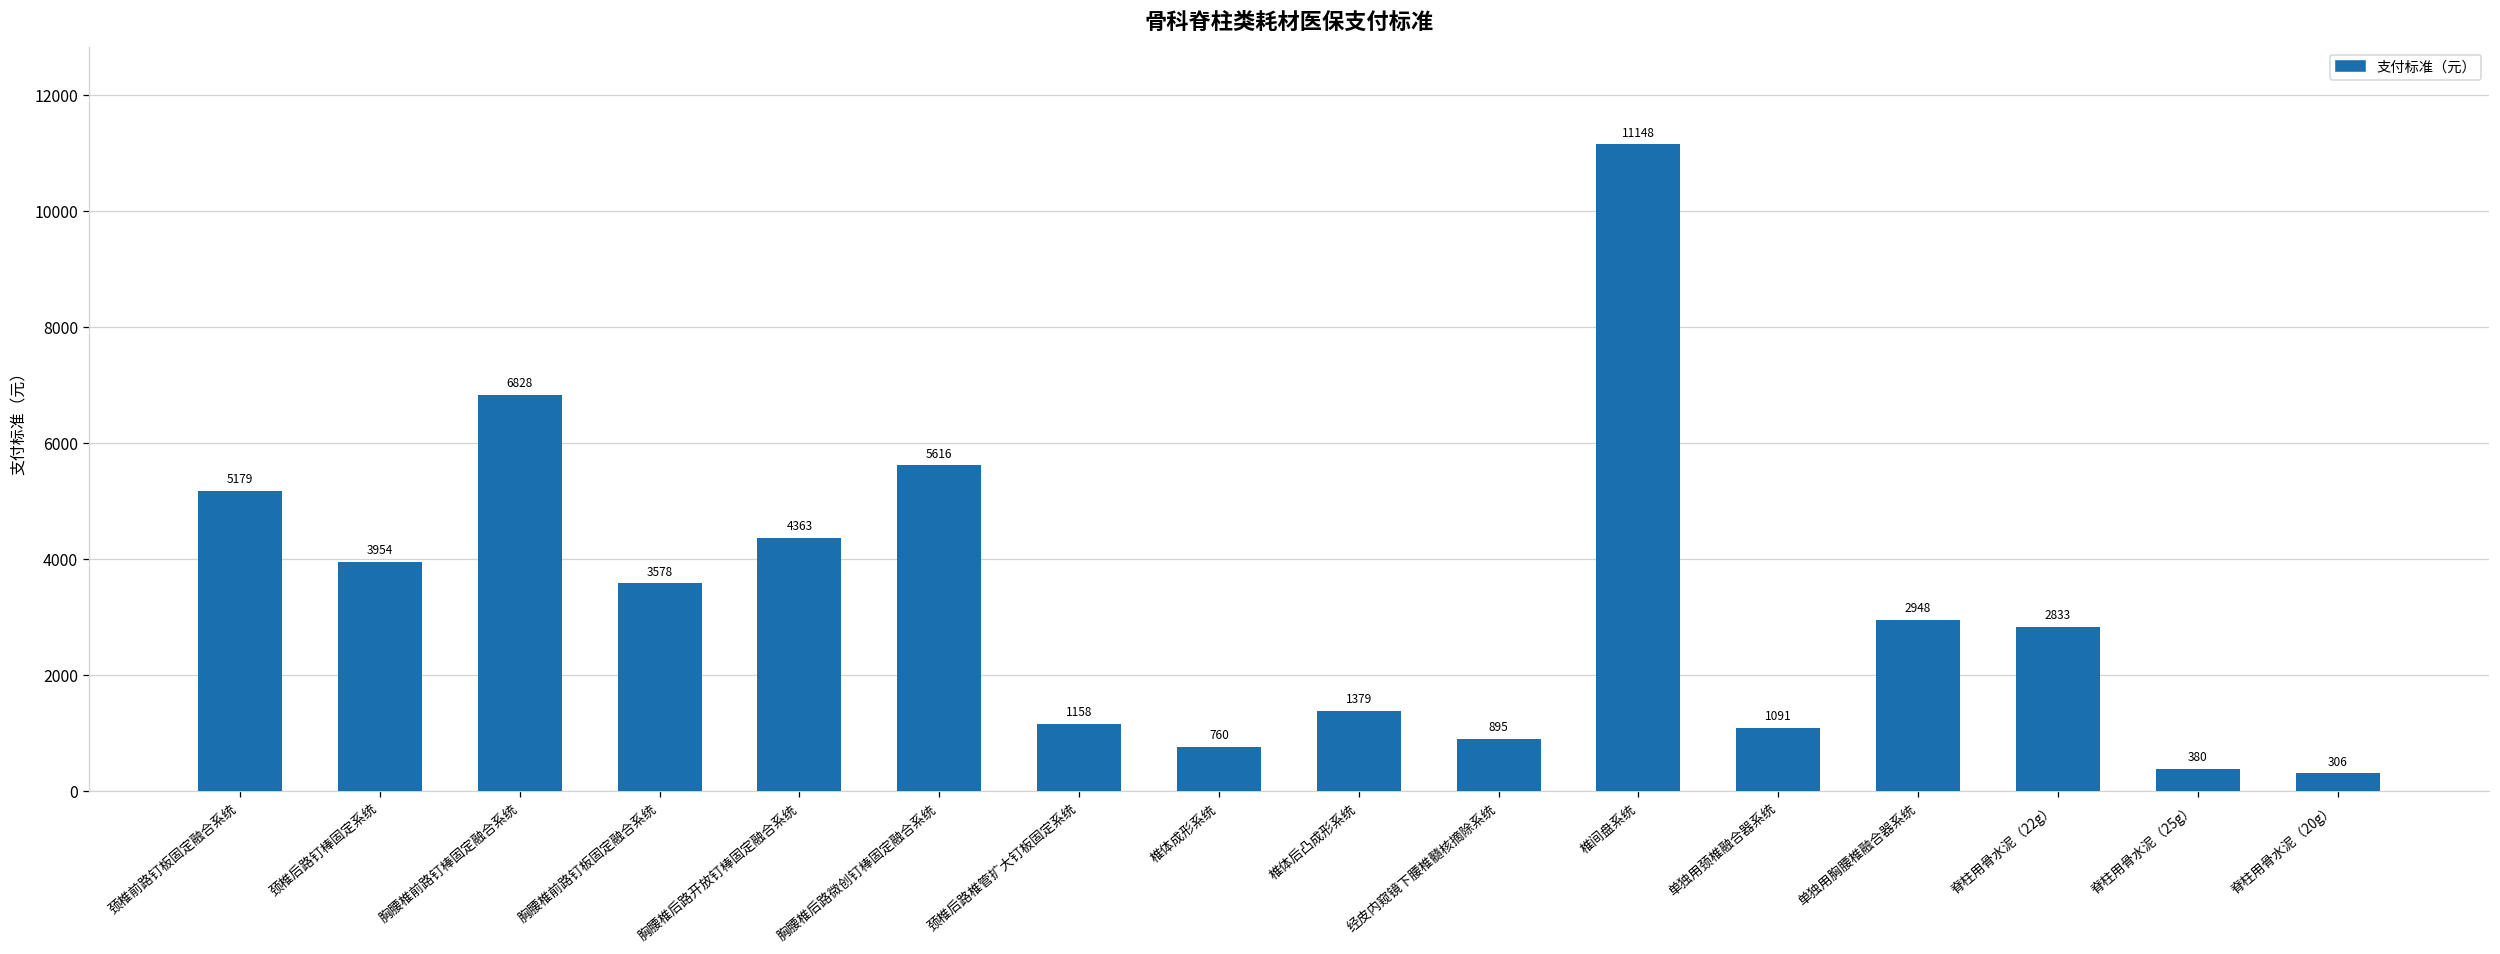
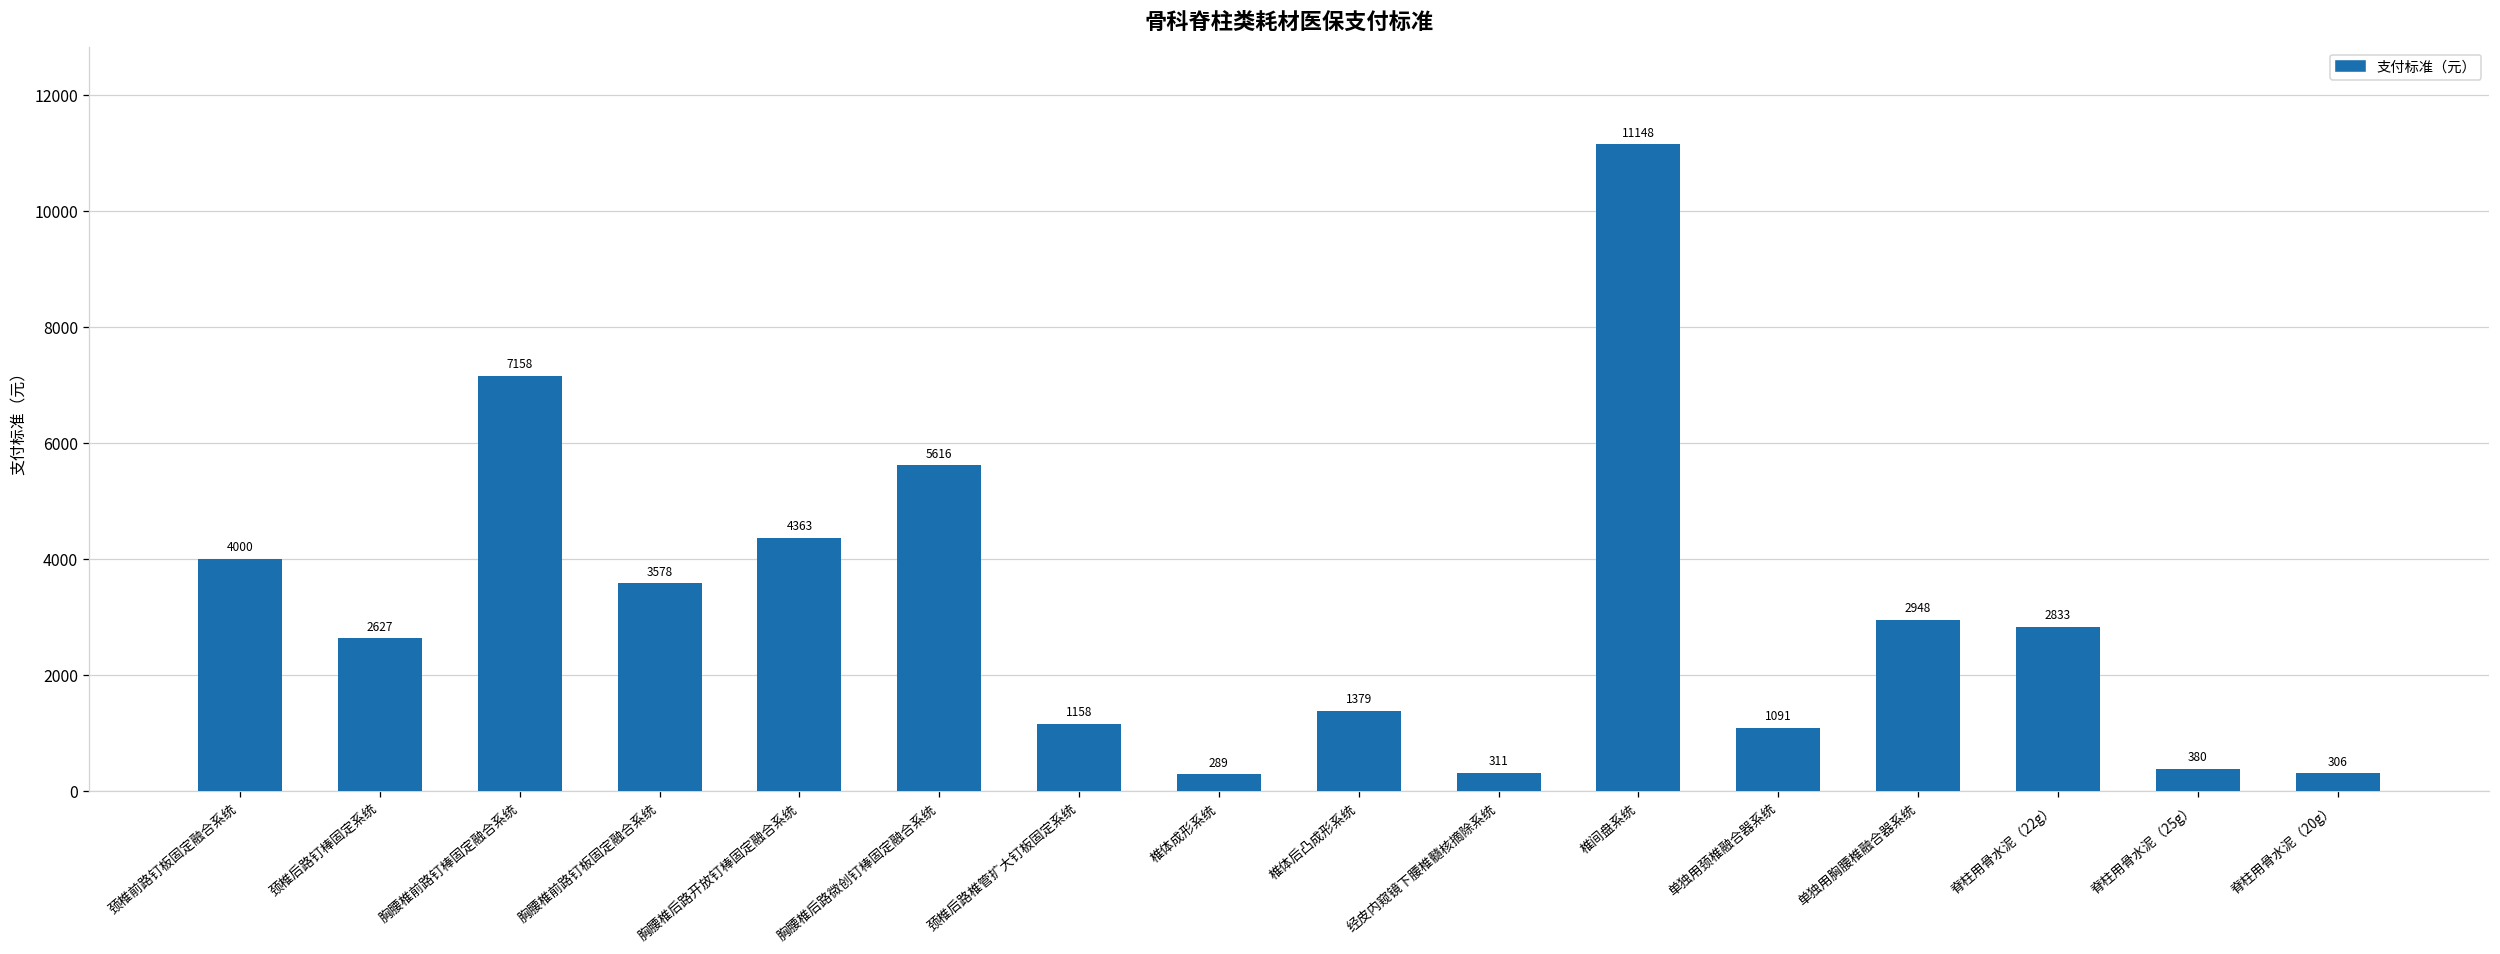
颈椎前路钉板固定融合系统: 5179 -> 4000
颈椎后路钉棒固定系统: 3954 -> 2627
胸腰椎前路钉棒固定融合系统: 6828 -> 7158
椎体成形系统: 760 -> 289
经皮内窥镜下腰椎髓核摘除系统: 895 -> 311
